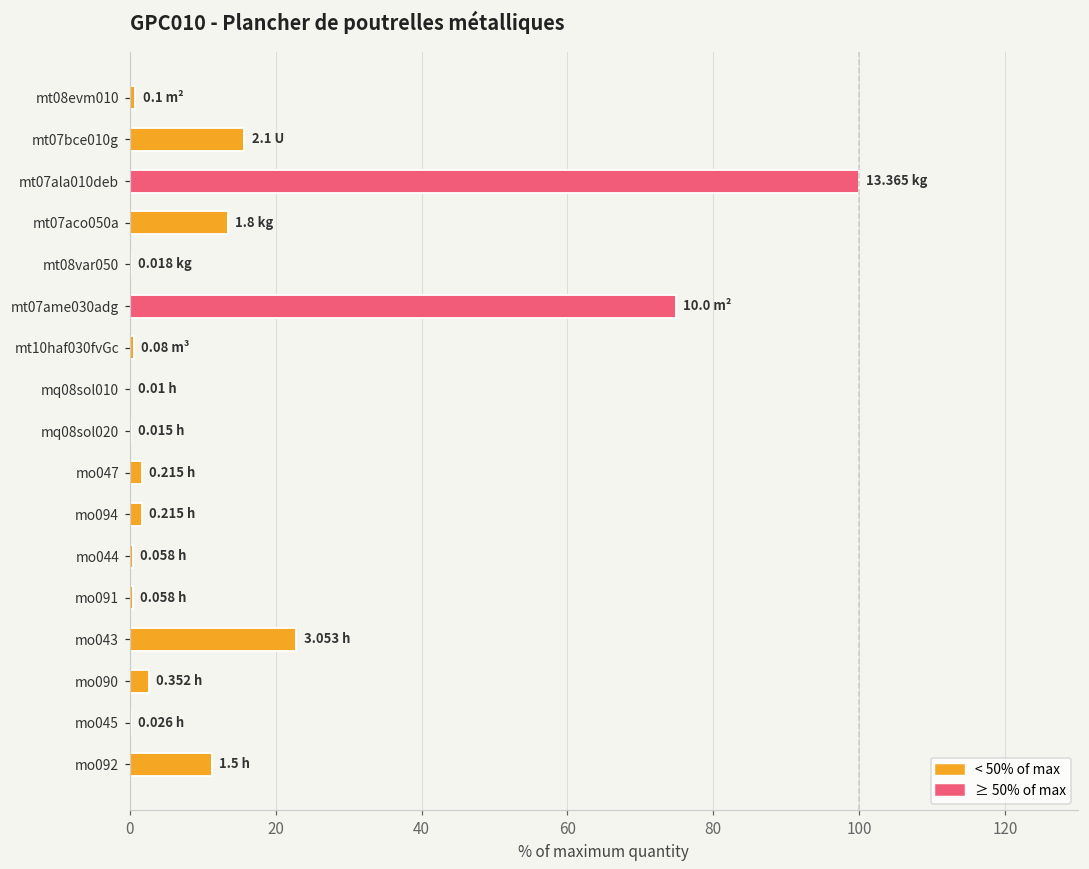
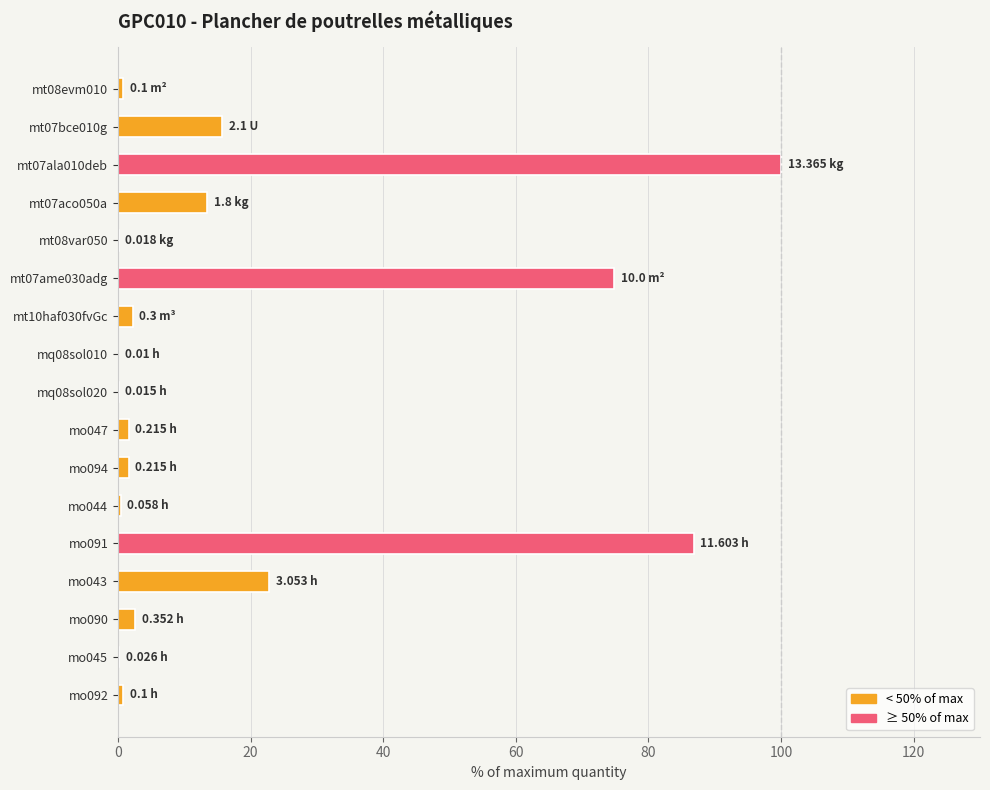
mt10haf030fvGc: 0.08 -> 0.3
mo091: 0.058 -> 11.603
mo092: 1.5 -> 0.1
